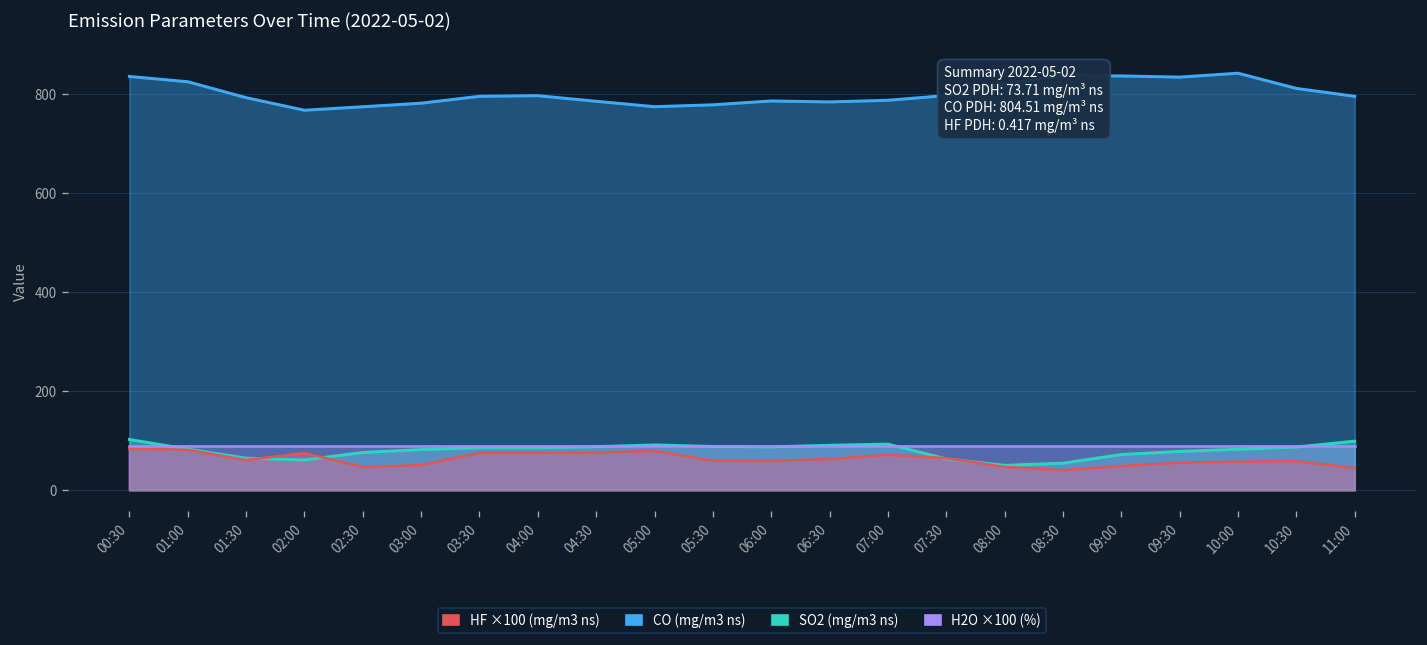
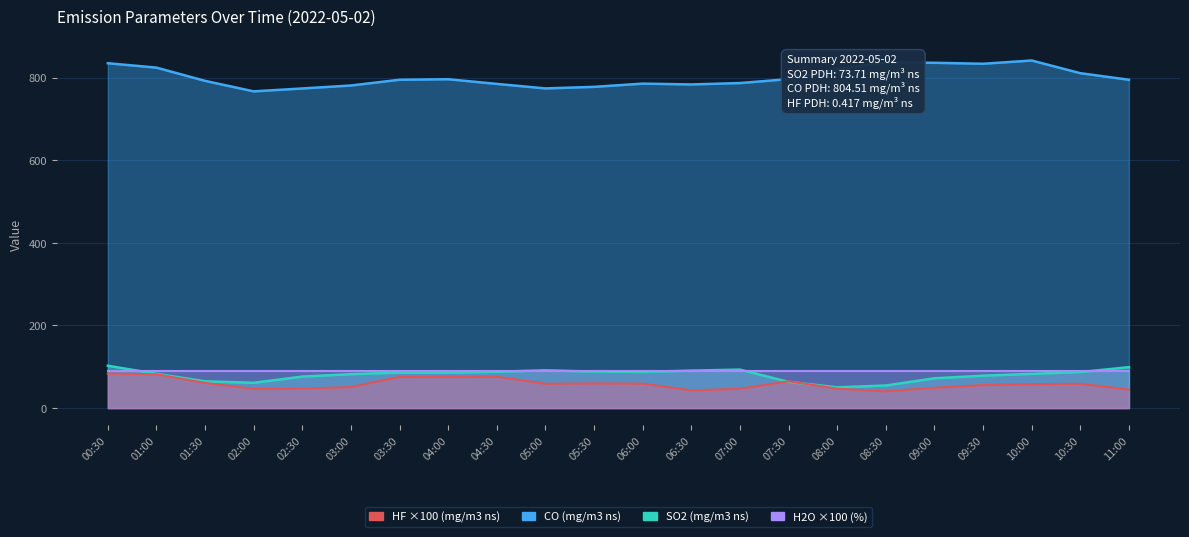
HF ×100 (mg/m3 ns), 02:00: 80 -> 50
HF ×100 (mg/m3 ns), 05:00: 80 -> 60
HF ×100 (mg/m3 ns), 06:30: 60 -> 40
HF ×100 (mg/m3 ns), 07:00: 70 -> 50
